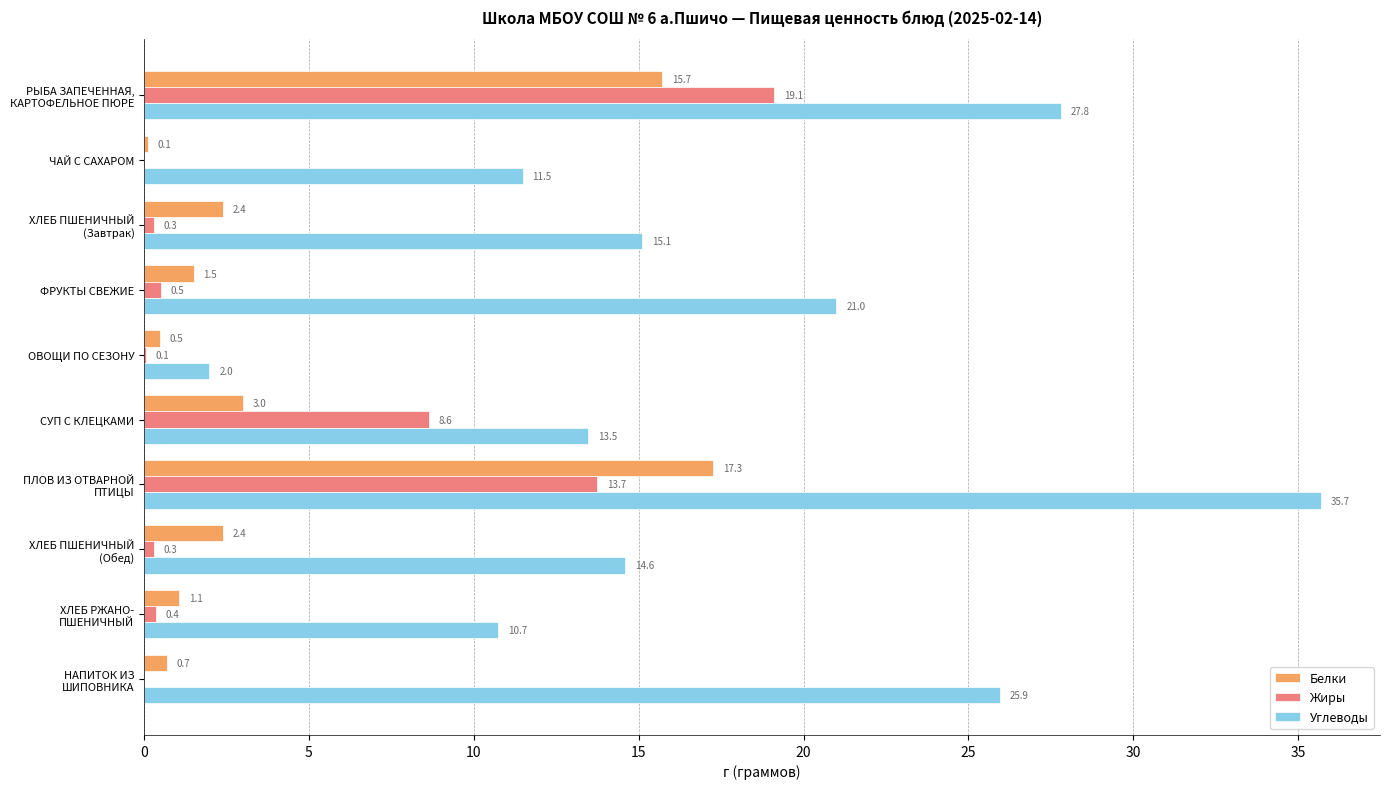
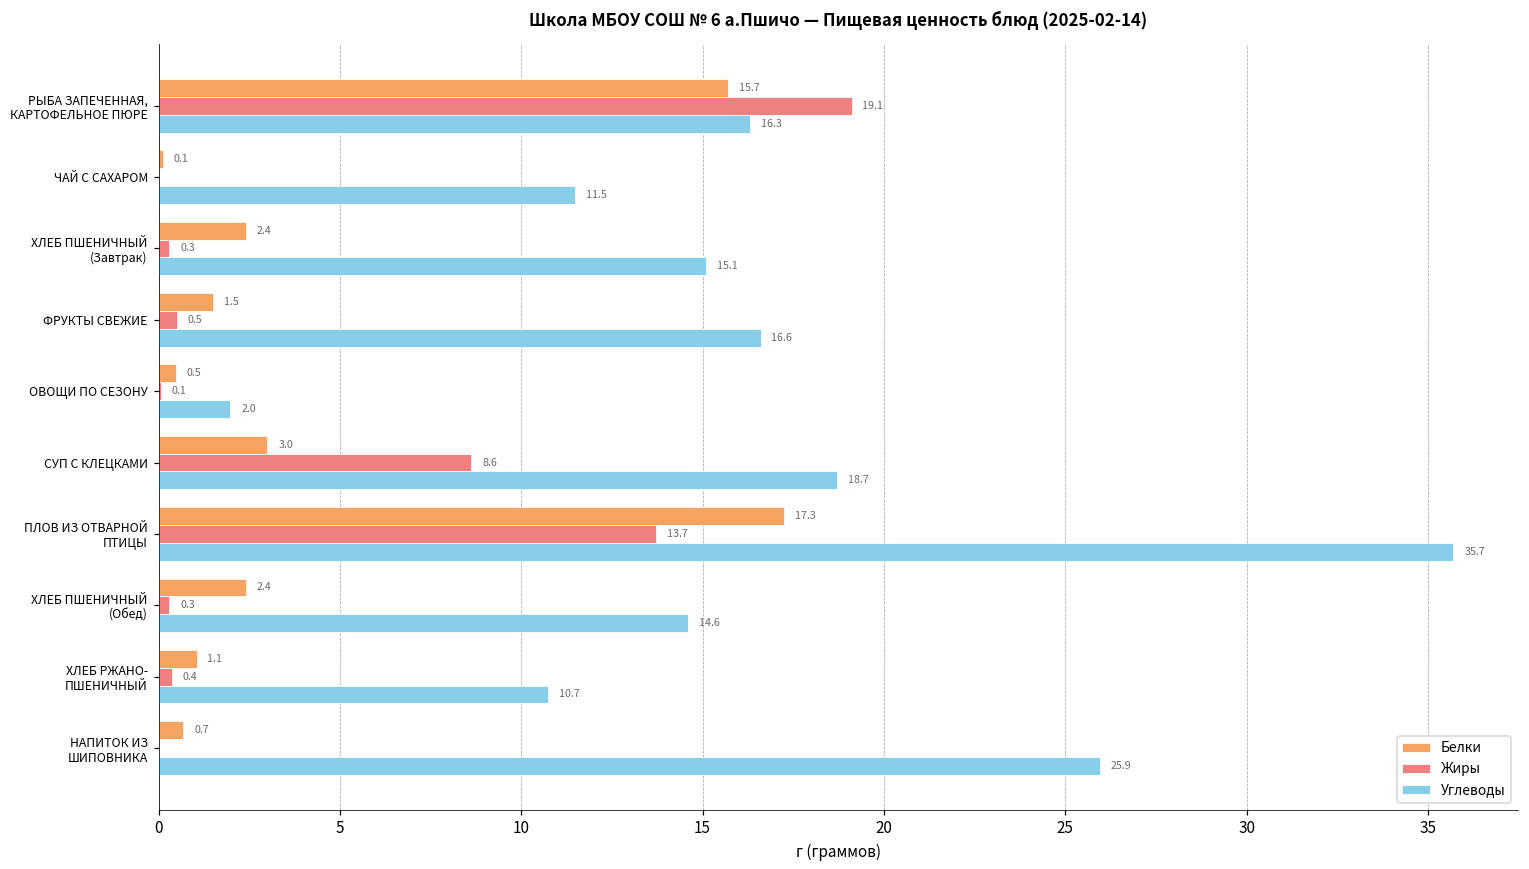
Углеводы, РЫБА ЗАПЕЧЕННАЯ, КАРТОФЕЛЬНОЕ ПЮРЕ: 27.8 -> 16.3
Углеводы, ФРУКТЫ СВЕЖИЕ: 21.0 -> 16.6
Углеводы, СУП С КЛЕЦКАМИ: 13.5 -> 18.7
